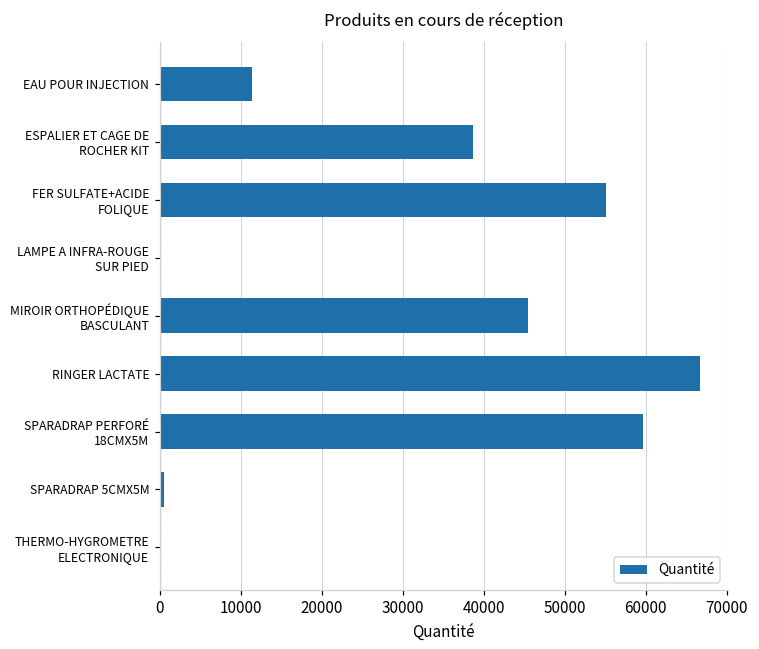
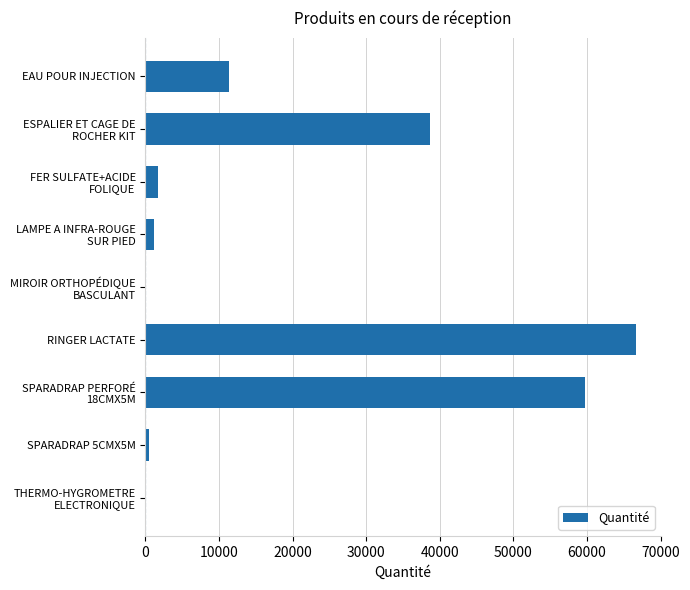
FER SULFATE+ACIDE FOLIQUE: 55000 -> 2000
LAMPE A INFRA-ROUGE SUR PIED: 0 -> 1000
MIROIR ORTHOPÉDIQUE BASCULANT: 45000 -> 0
